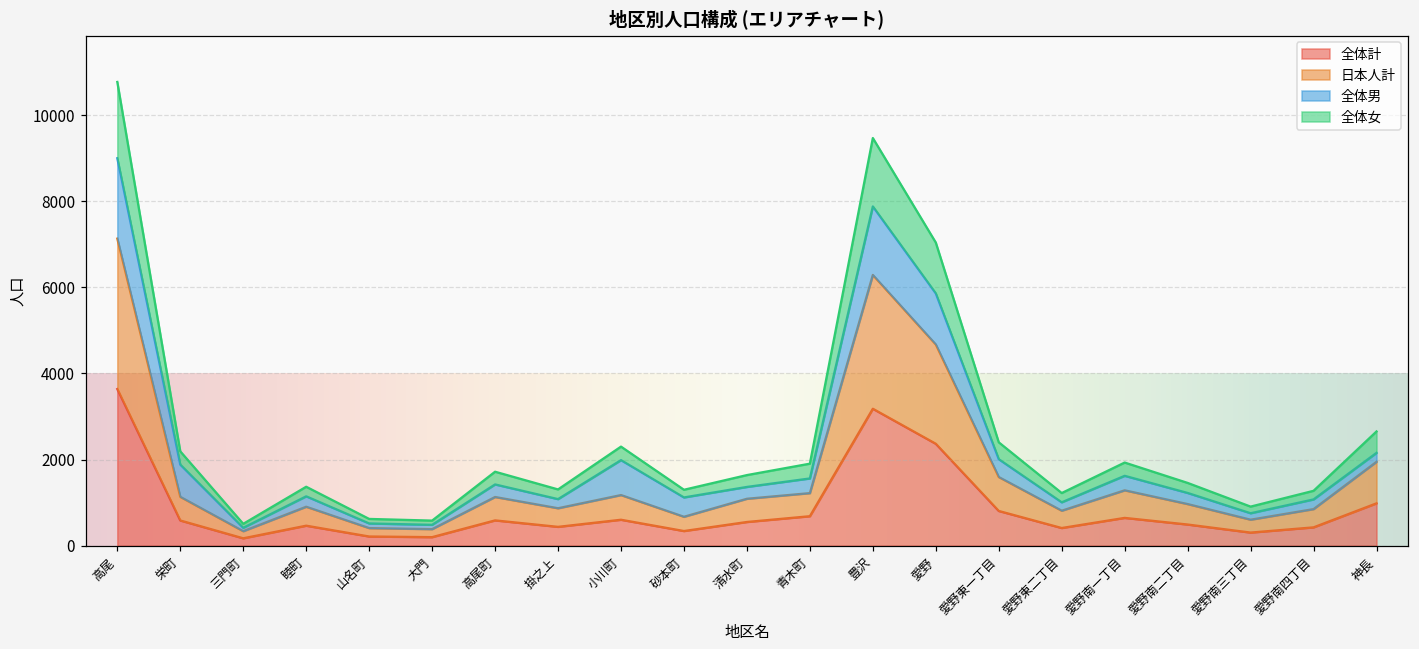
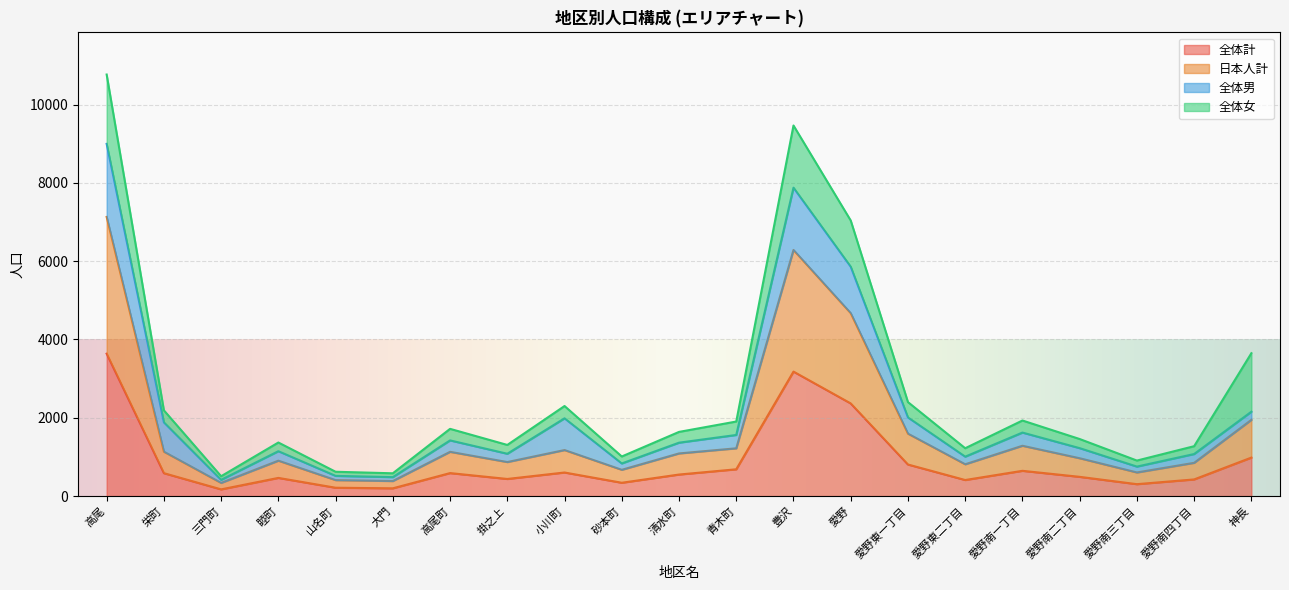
全体男, 砂本町: 400 -> 200
全体女, 神長: 500 -> 1500
